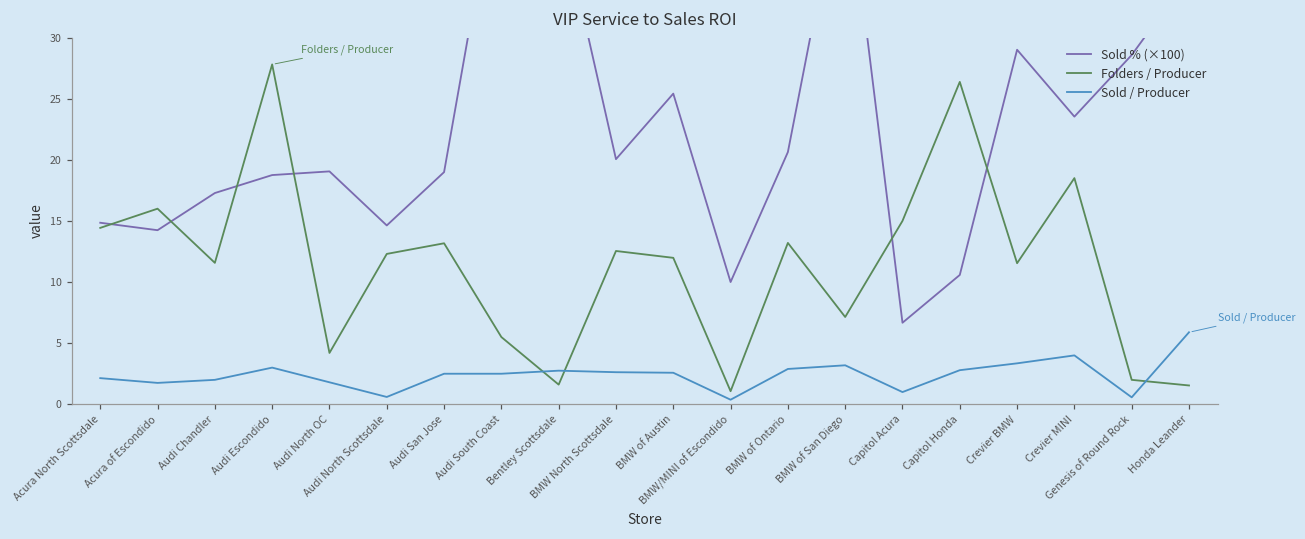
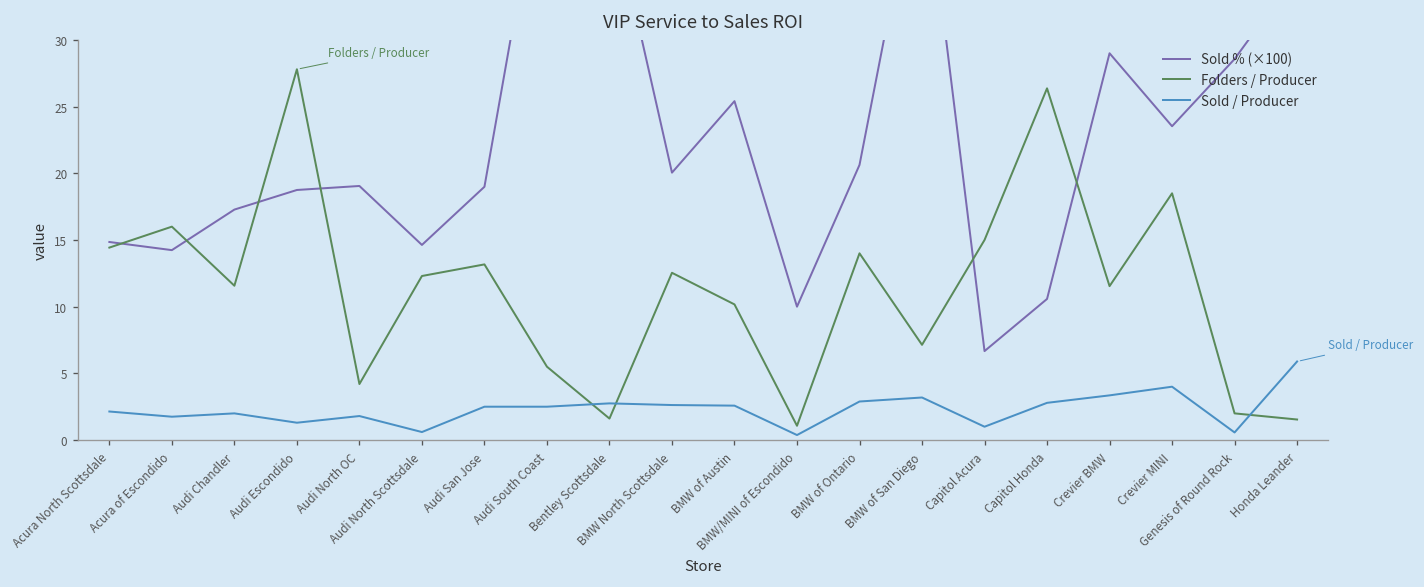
Sold / Producer, Audi Escondido: 3.0 -> 1.3
Folders / Producer, BMW of Austin: 12.0 -> 10.2
Folders / Producer, BMW of Ontario: 13.2 -> 14.0
